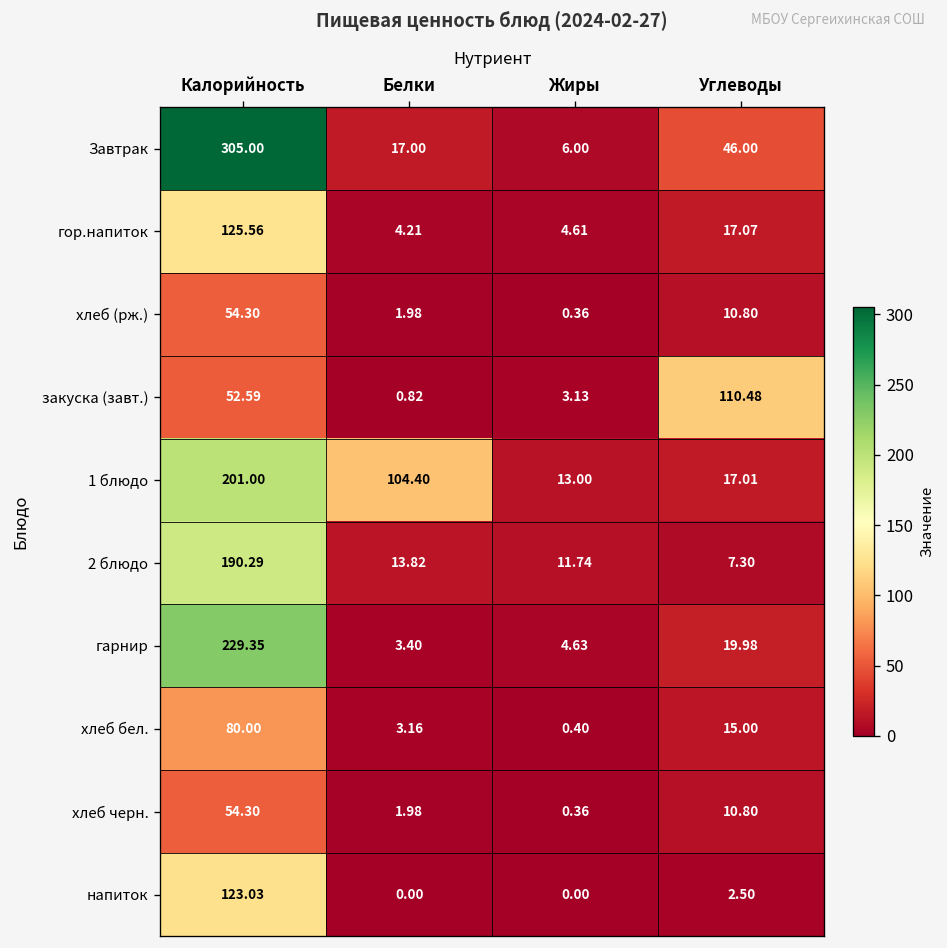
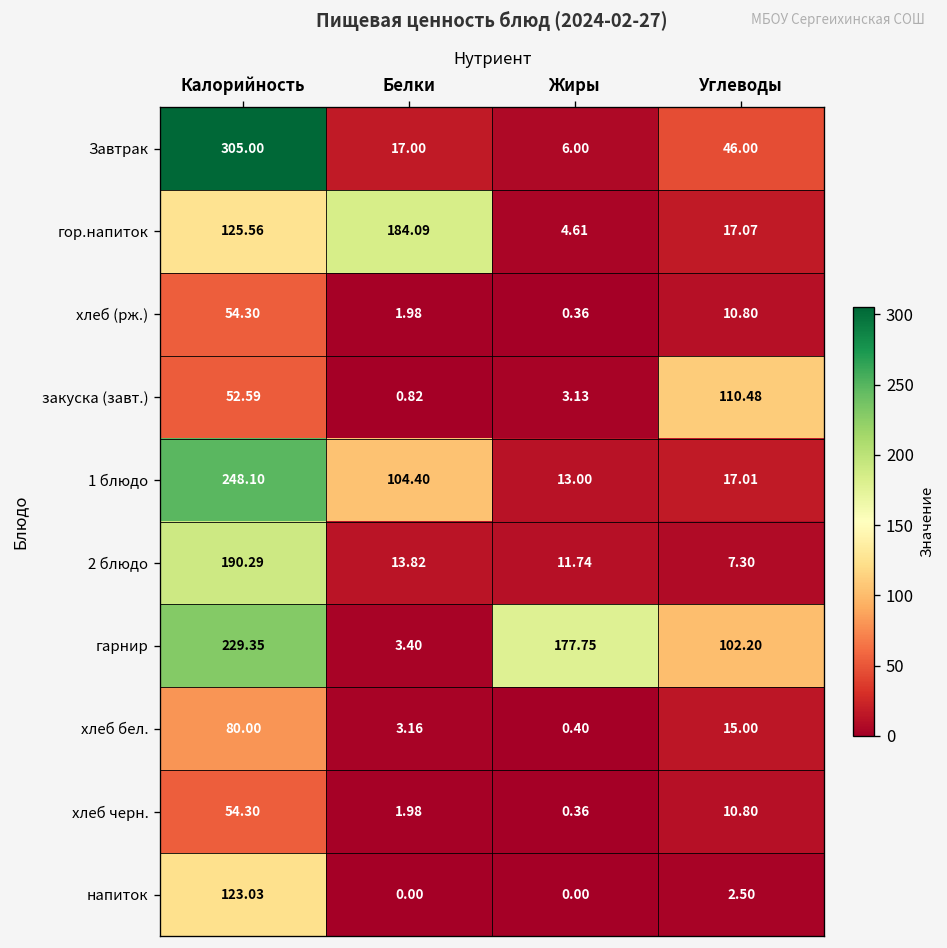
гор.напиток, Белки: 4.21 -> 184.09
1 блюдо, Калорийность: 201.00 -> 248.10
гарнир, Жиры: 4.63 -> 177.75
гарнир, Углеводы: 19.98 -> 102.20
